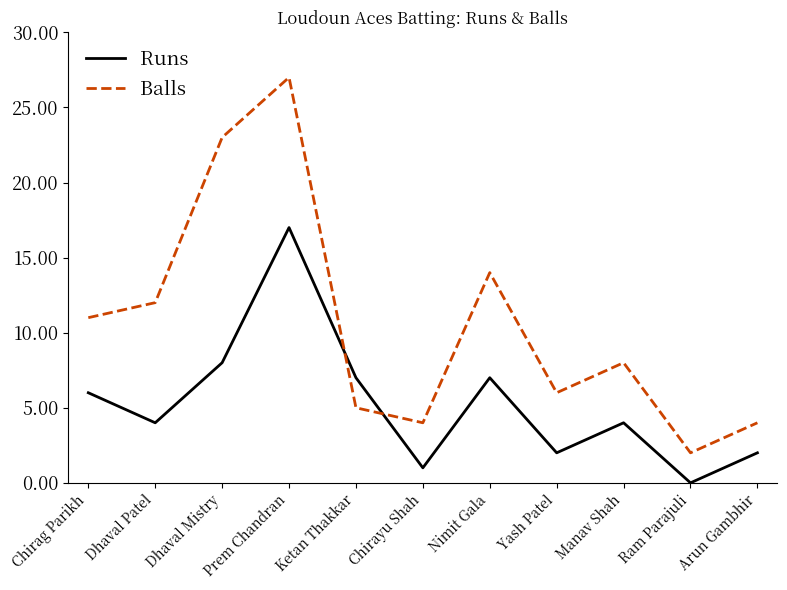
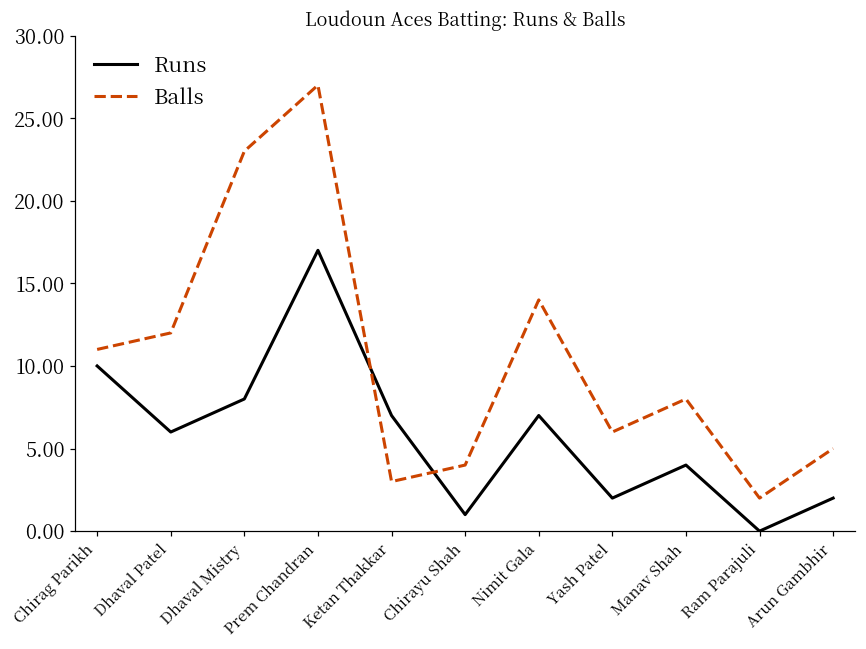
Runs, Chirag Parikh: 6 -> 10
Runs, Dhaval Patel: 4 -> 6
Balls, Ketan Thakkar: 5 -> 3
Balls, Arun Gambhir: 4 -> 5
